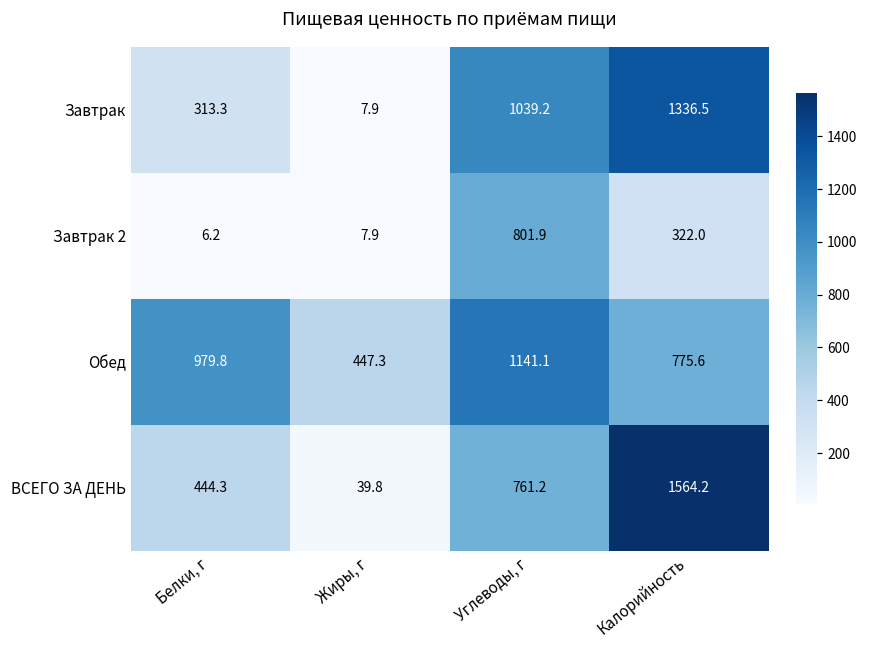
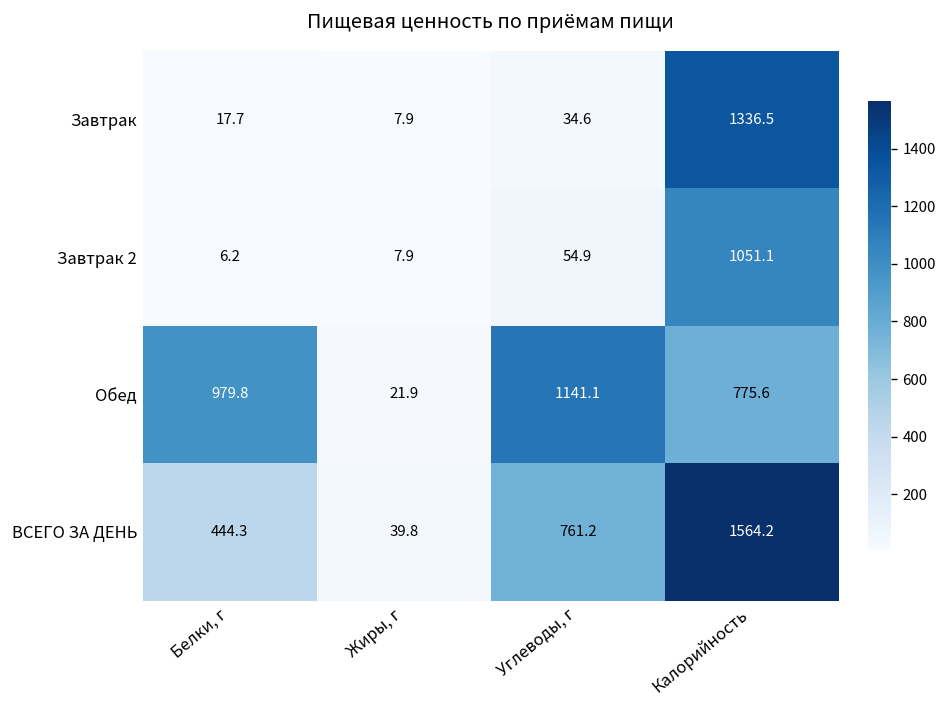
Завтрак, Белки, г: 313.3 -> 17.7
Завтрак, Углеводы, г: 1039.2 -> 34.6
Завтрак 2, Углеводы, г: 801.9 -> 54.9
Завтрак 2, Калорийность: 322.0 -> 1051.1
Обед, Жиры, г: 447.3 -> 21.9
